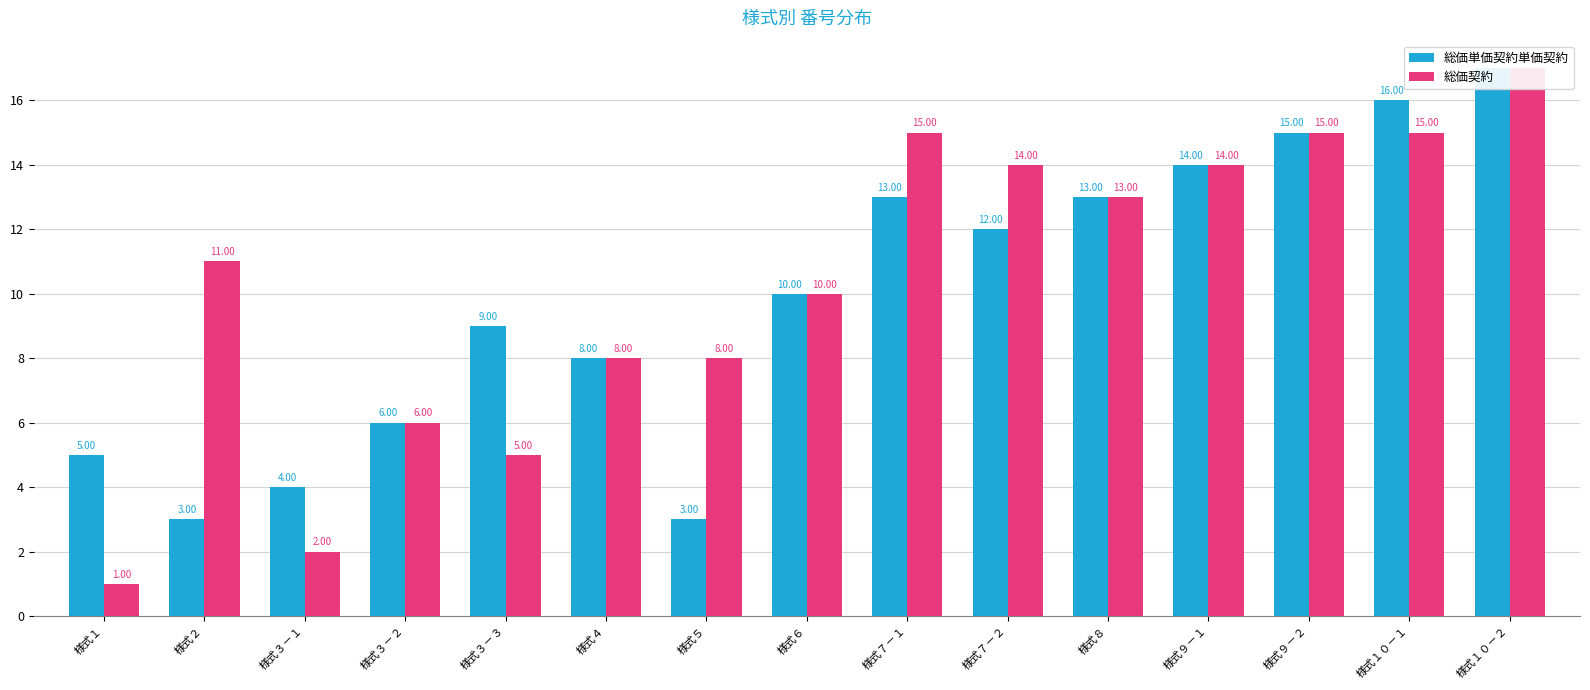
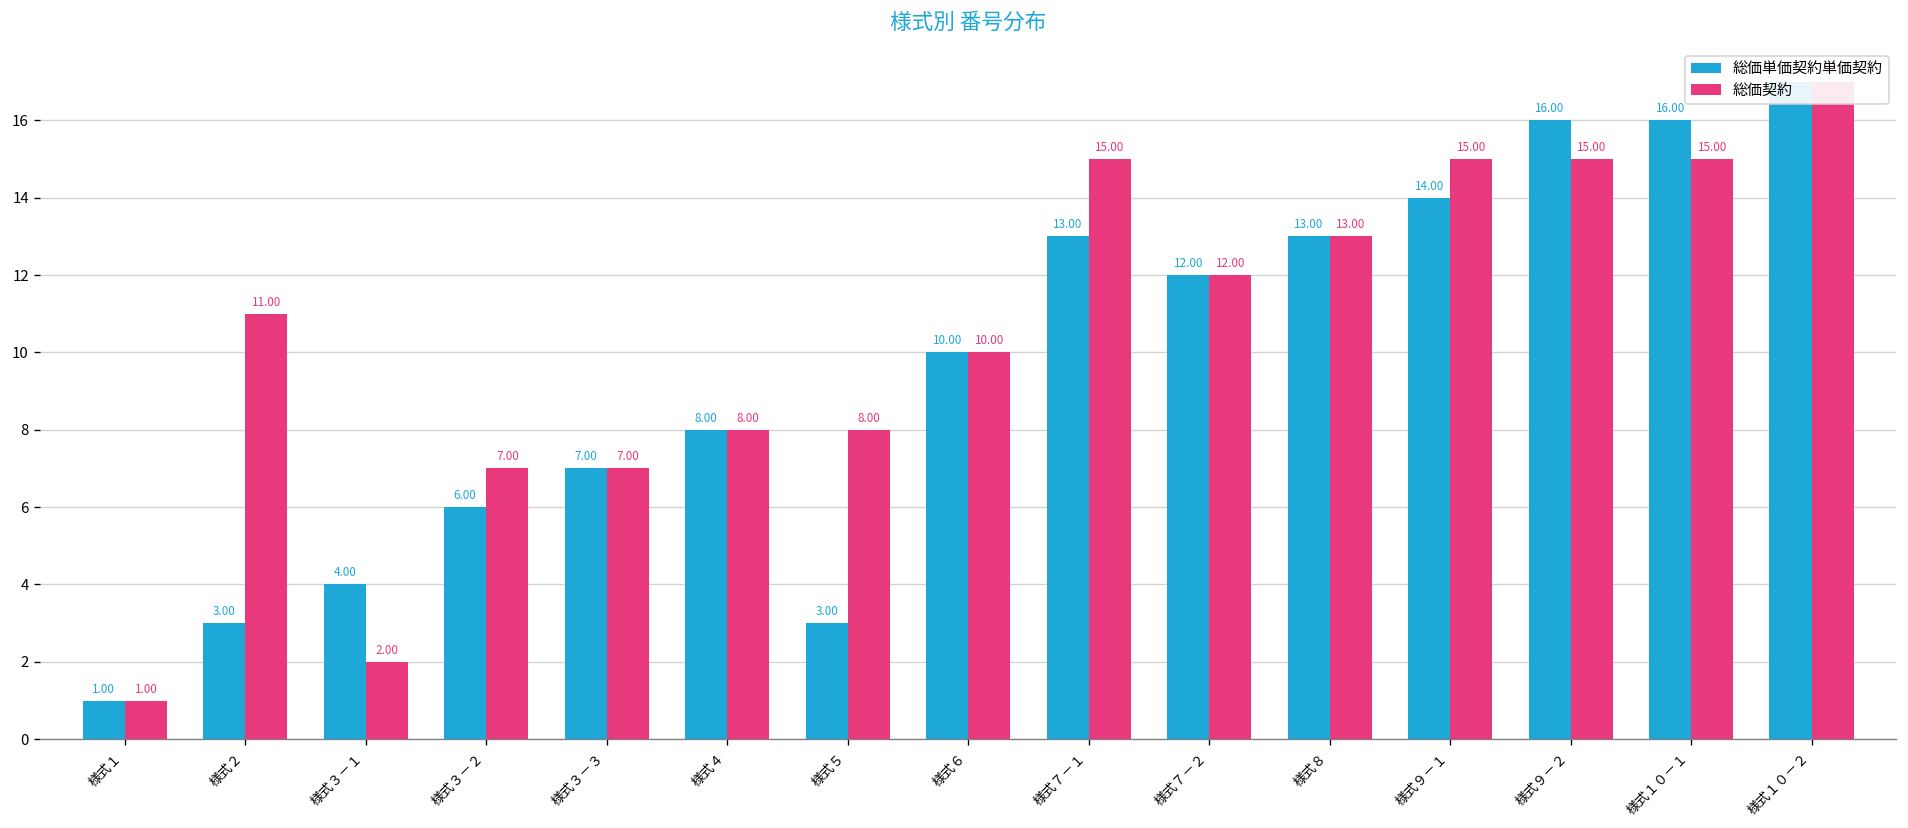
総価単価契約単価契約, 様式１: 5.00 -> 1.00
総価契約, 様式３－２: 6.00 -> 7.00
総価単価契約単価契約, 様式３－３: 9.00 -> 7.00
総価契約, 様式３－３: 5.00 -> 7.00
総価契約, 様式７－２: 14.00 -> 12.00
総価契約, 様式９－１: 14.00 -> 15.00
総価単価契約単価契約, 様式９－２: 15.00 -> 16.00
